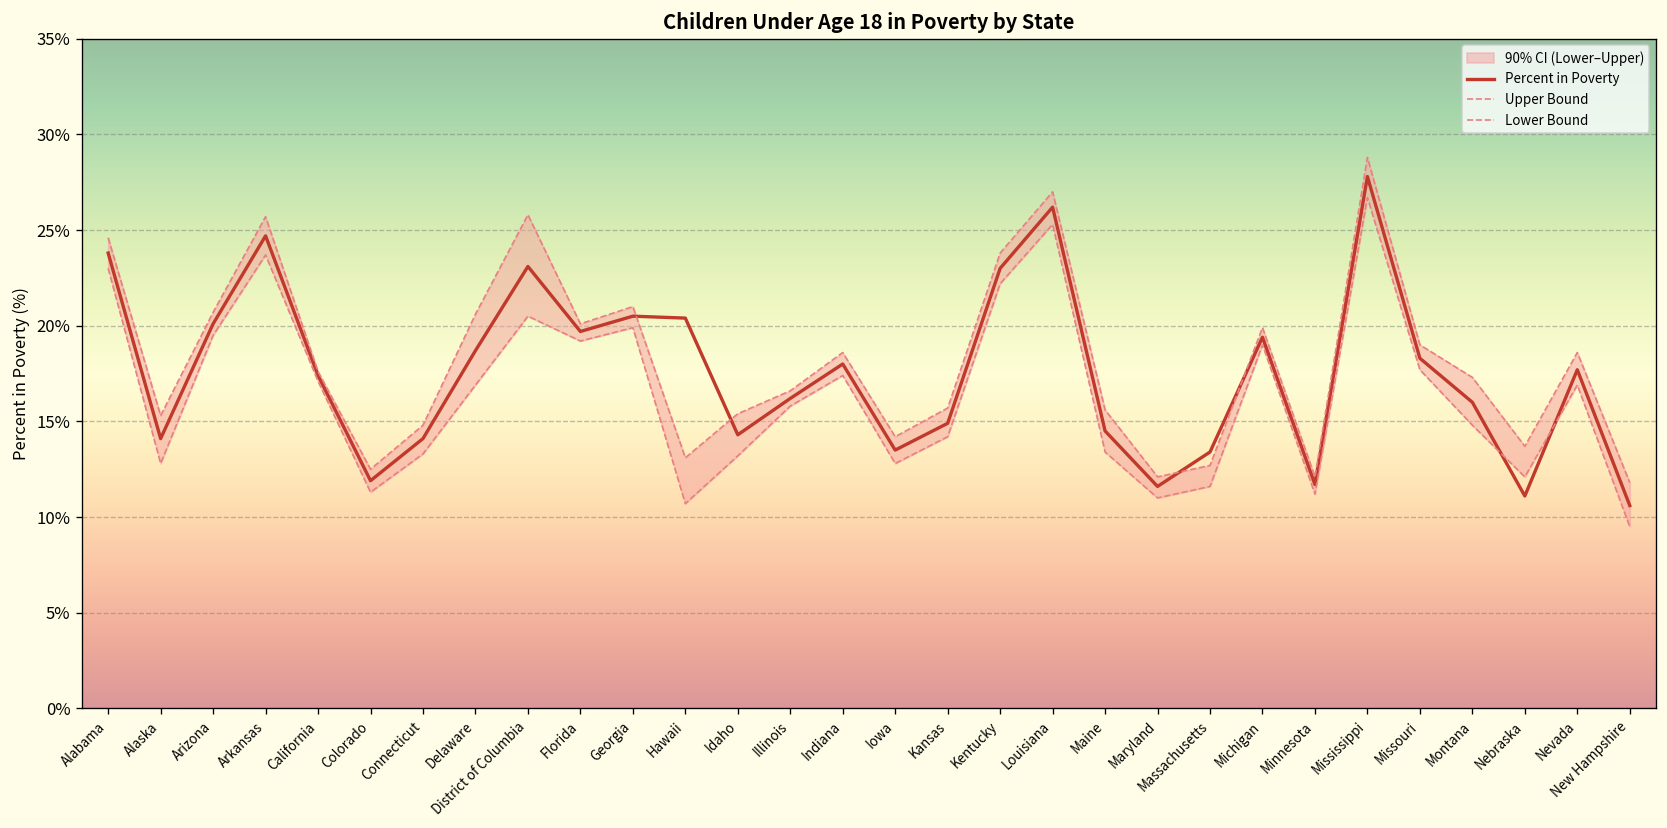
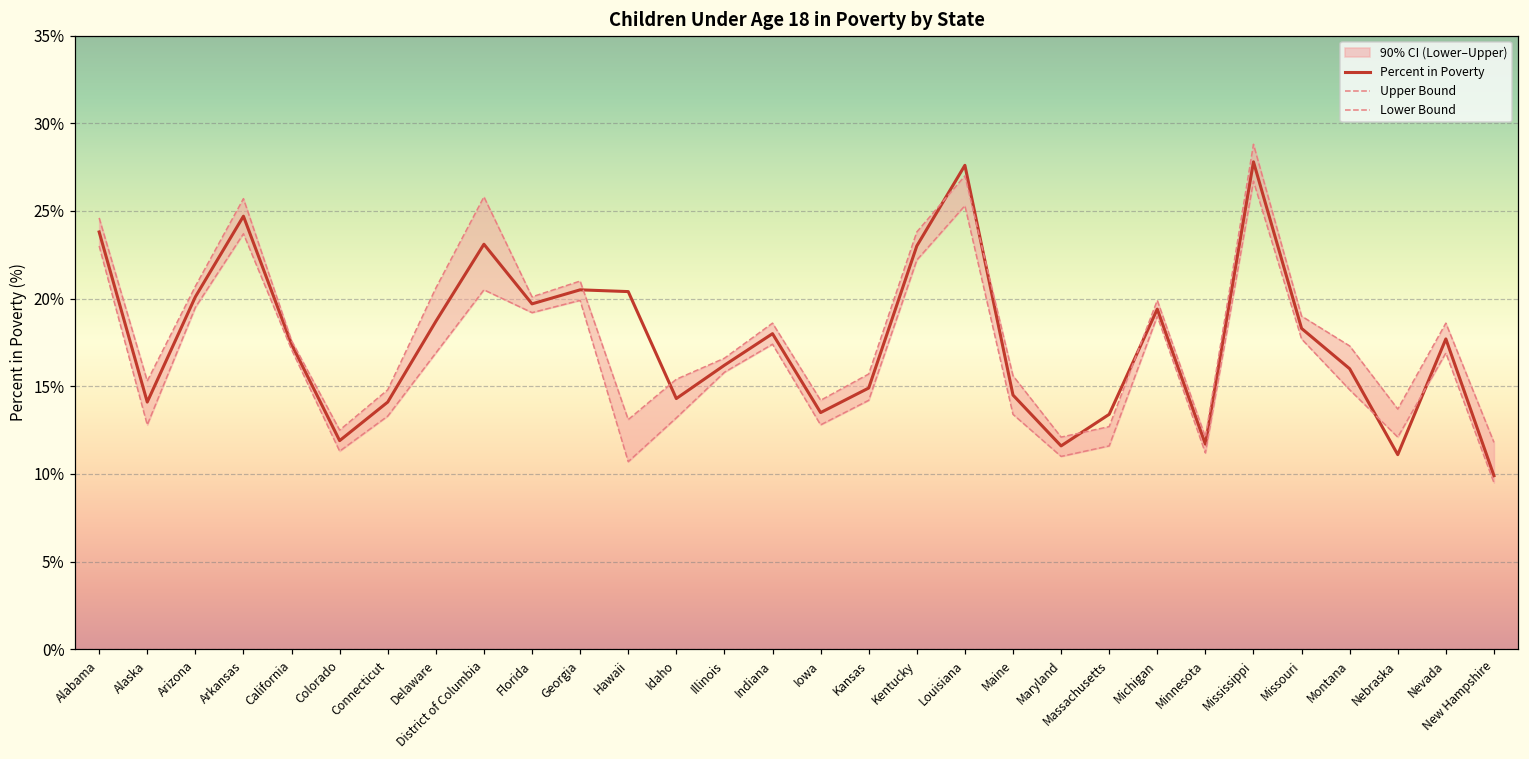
Percent in Poverty, Louisiana: 26.2% -> 27.6%
Percent in Poverty, New Hampshire: 10.6% -> 9.9%
